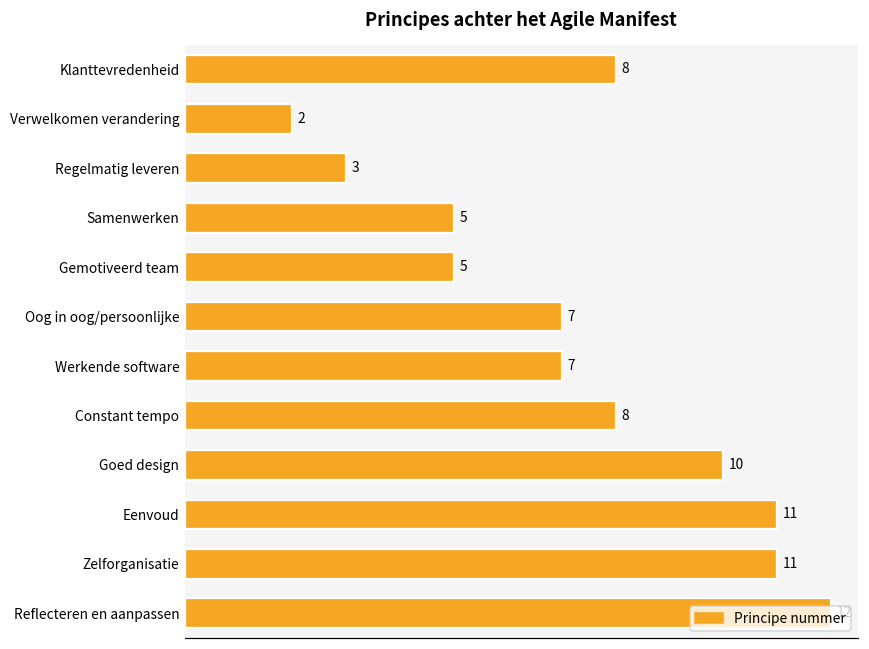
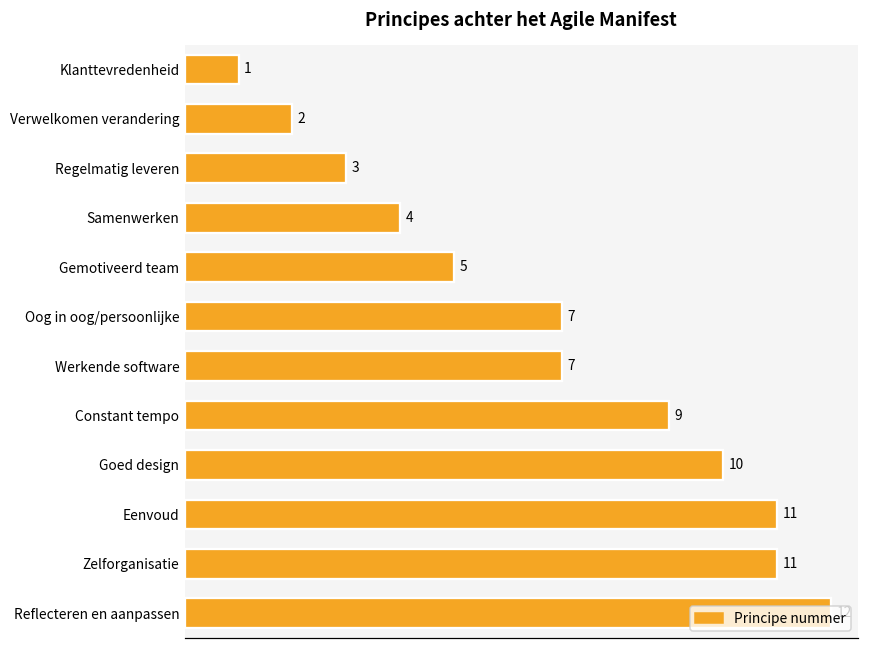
Klanttevredenheid: 8 -> 1
Samenwerken: 5 -> 4
Constant tempo: 8 -> 9
